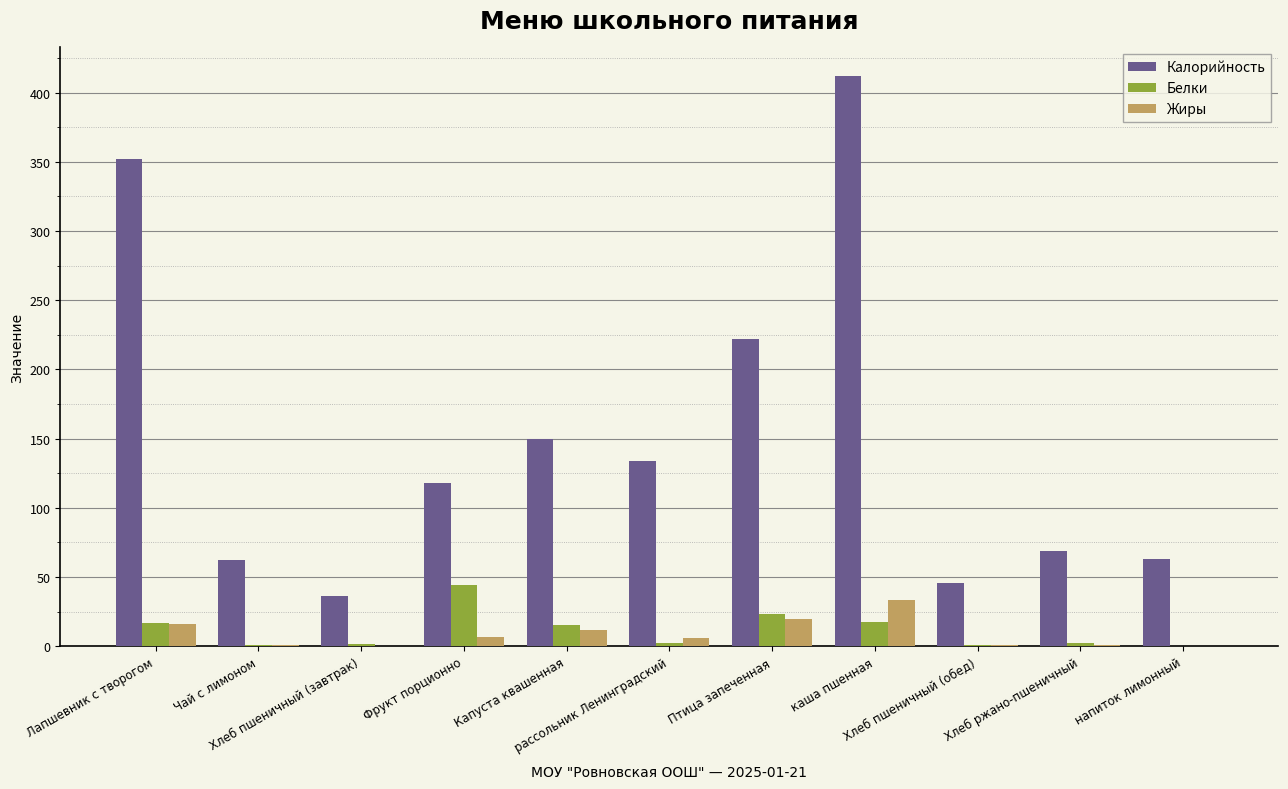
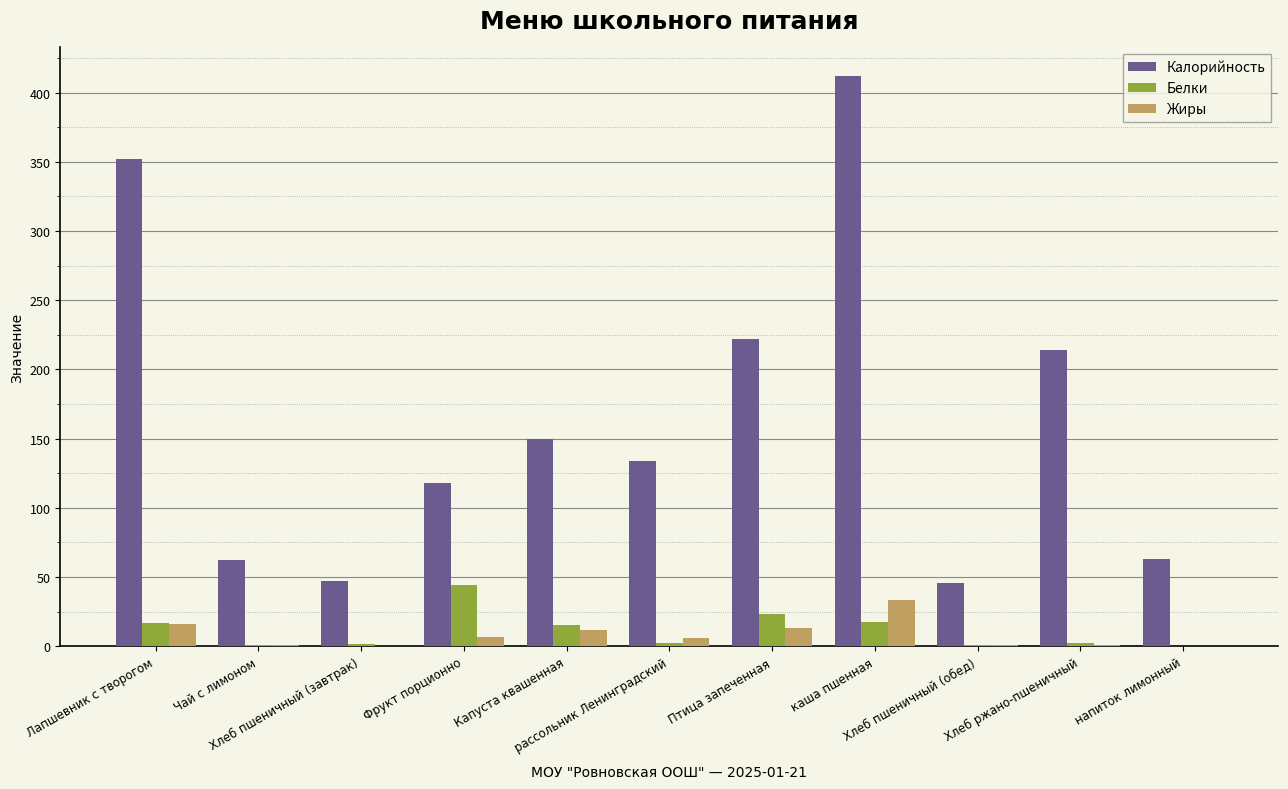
Калорийность, Хлеб пшеничный (завтрак): 37 -> 47
Жиры, Птица запеченная: 20 -> 13
Калорийность, Хлеб ржано-пшеничный: 69 -> 214
